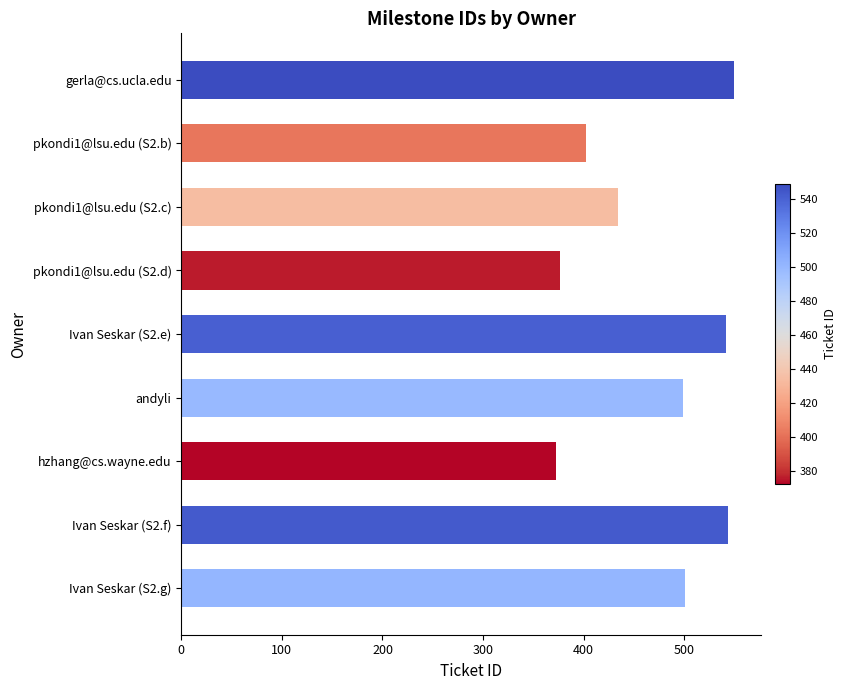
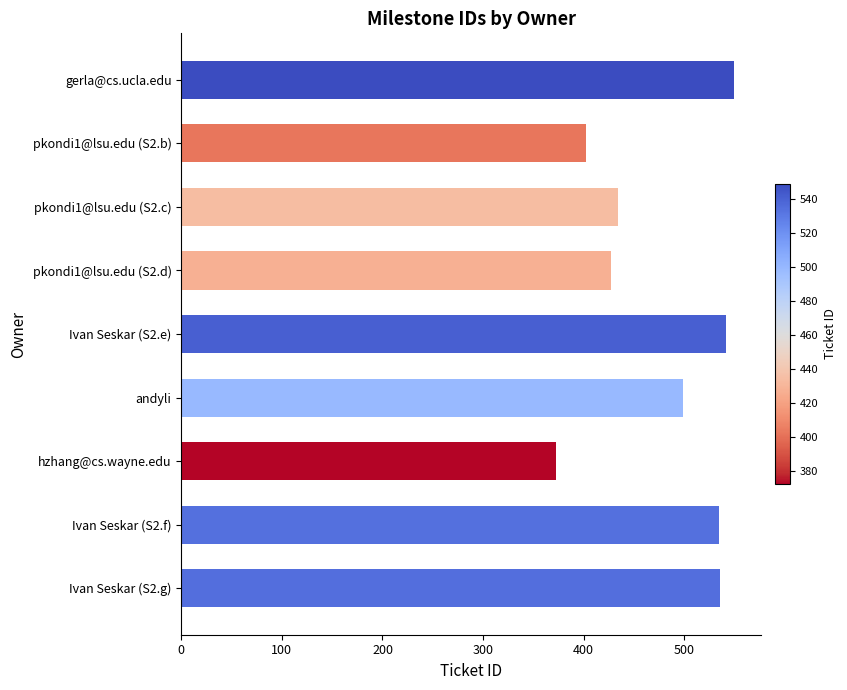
pkondi1@lsu.edu (S2.d): 376 -> 427
Ivan Seskar (S2.f): 543 -> 534
Ivan Seskar (S2.g): 501 -> 535
